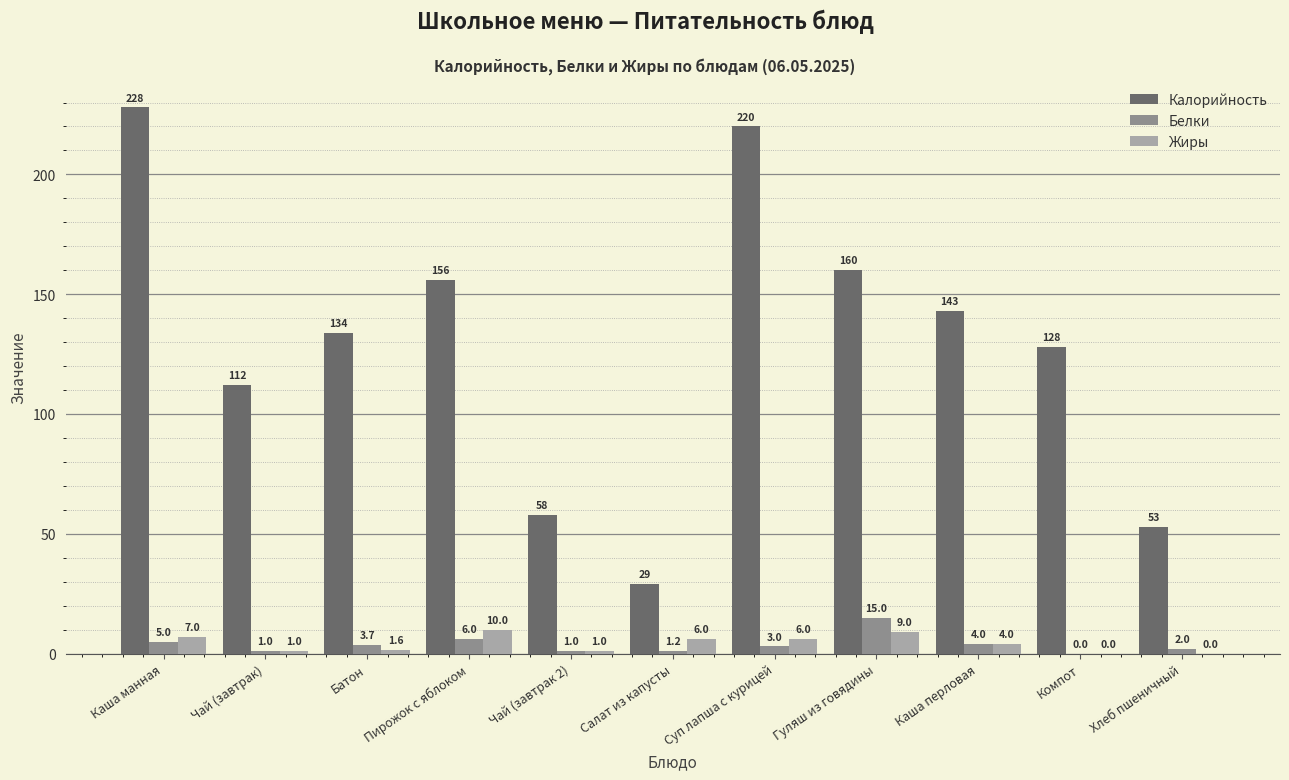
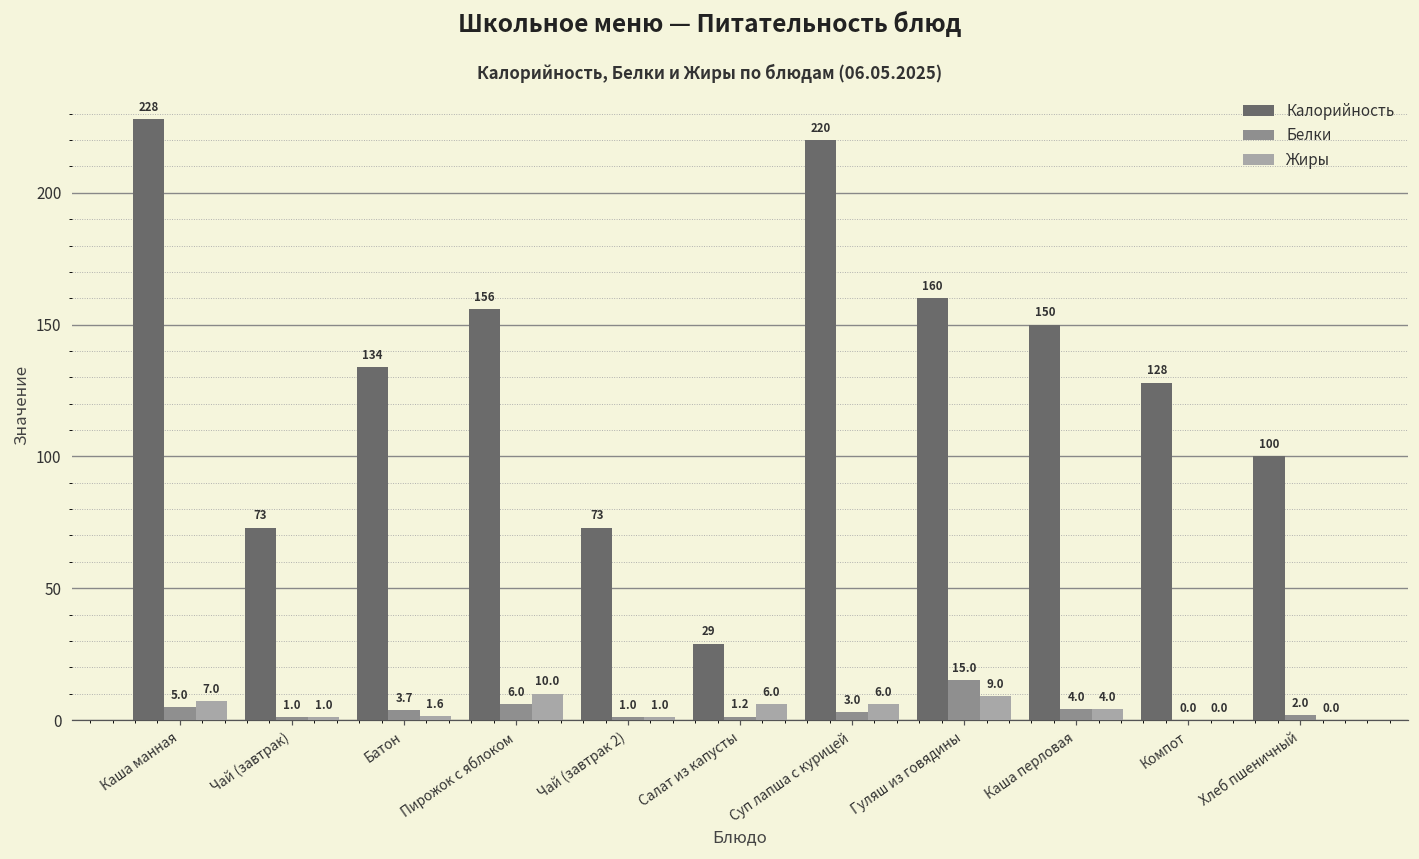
Калорийность, Чай (завтрак): 112 -> 73
Калорийность, Чай (завтрак 2): 58 -> 73
Калорийность, Каша перловая: 143 -> 150
Калорийность, Хлеб пшеничный: 53 -> 100
